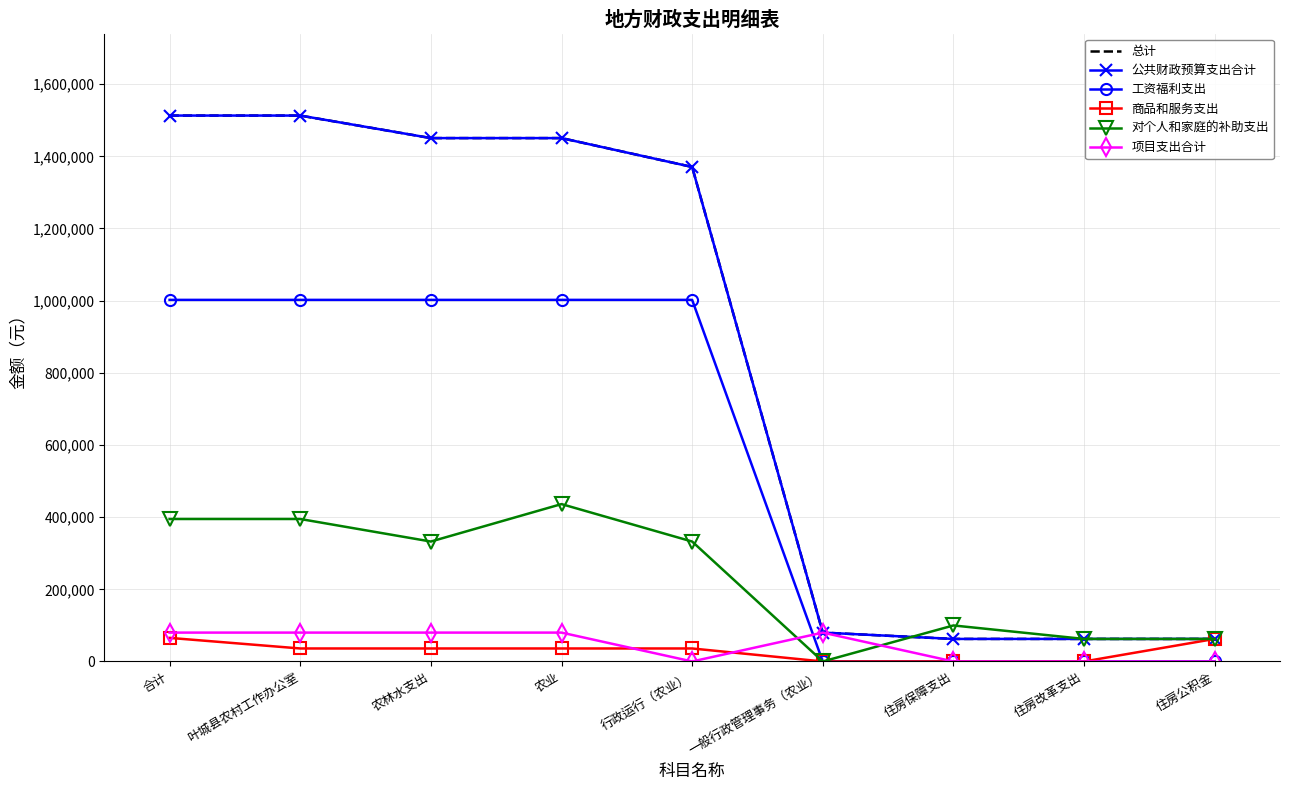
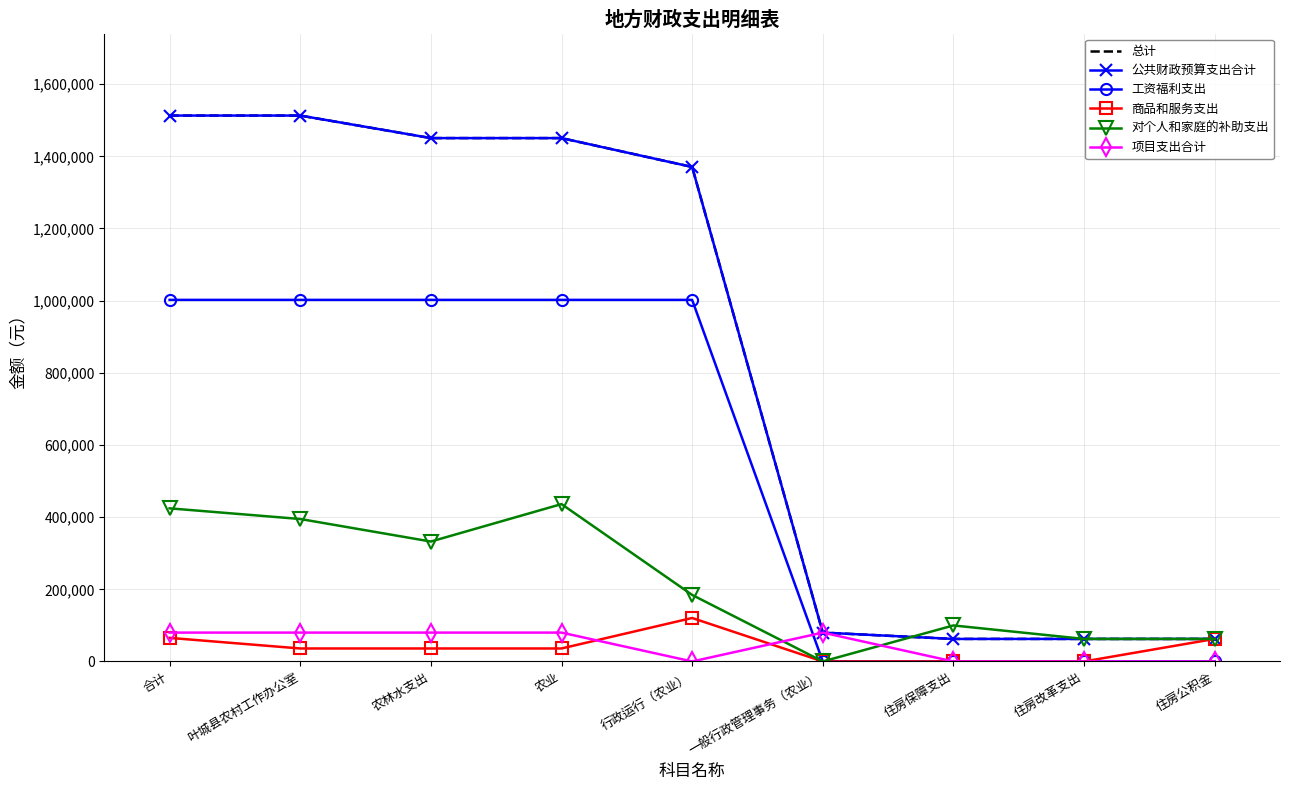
对个人和家庭的补助支出, 合计: 390,000 -> 420,000
商品和服务支出, 行政运行（农业）: 40,000 -> 120,000
对个人和家庭的补助支出, 行政运行（农业）: 330,000 -> 180,000
